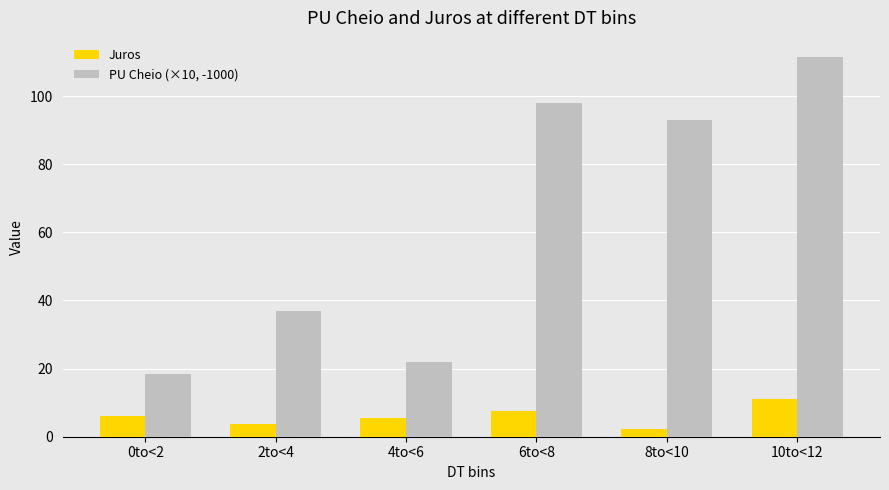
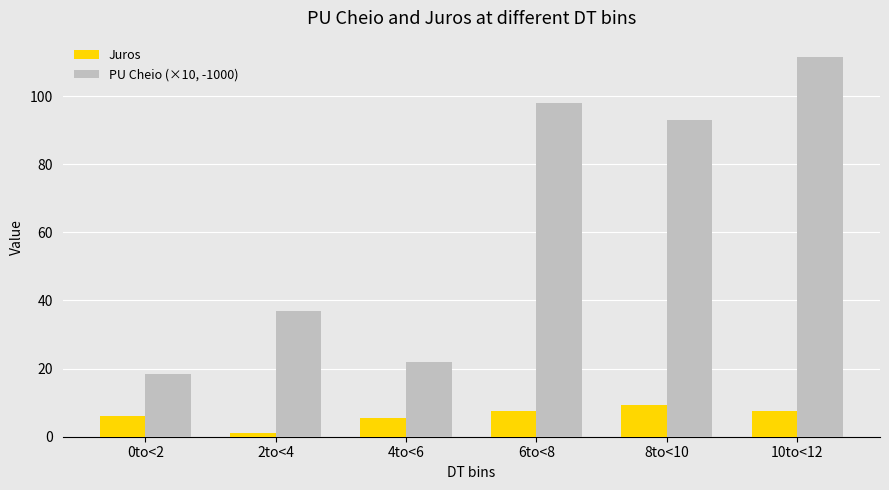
Juros, 2to<4: 4 -> 1
Juros, 8to<10: 2 -> 9
Juros, 10to<12: 11 -> 7
